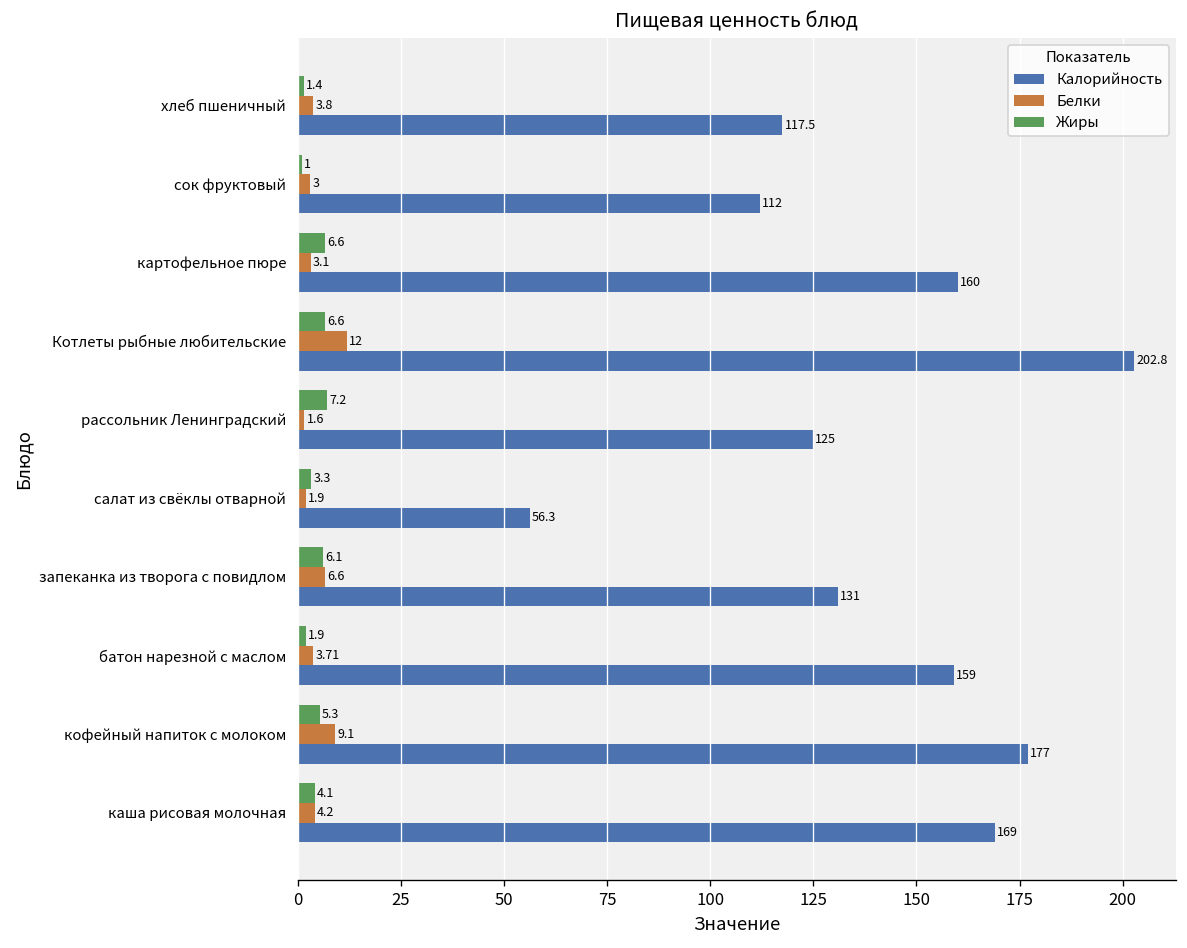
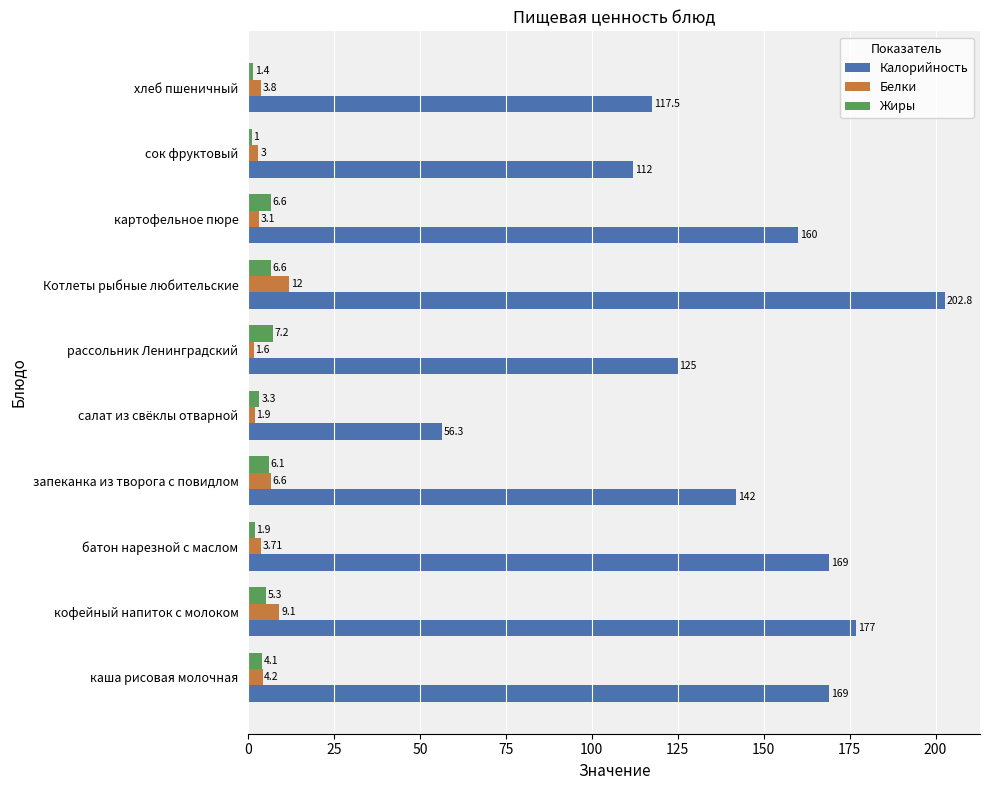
Калорийность, запеканка из творога с повидлом: 131 -> 142
Калорийность, батон нарезной с маслом: 159 -> 169
